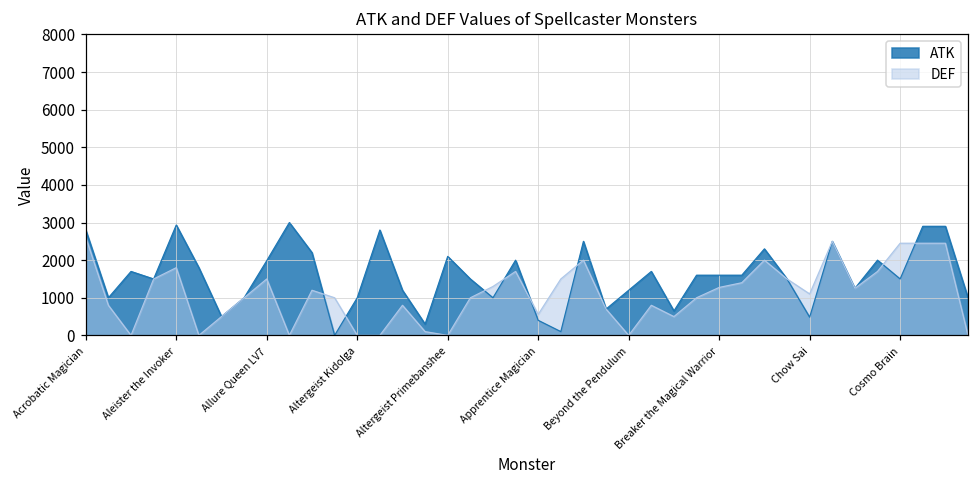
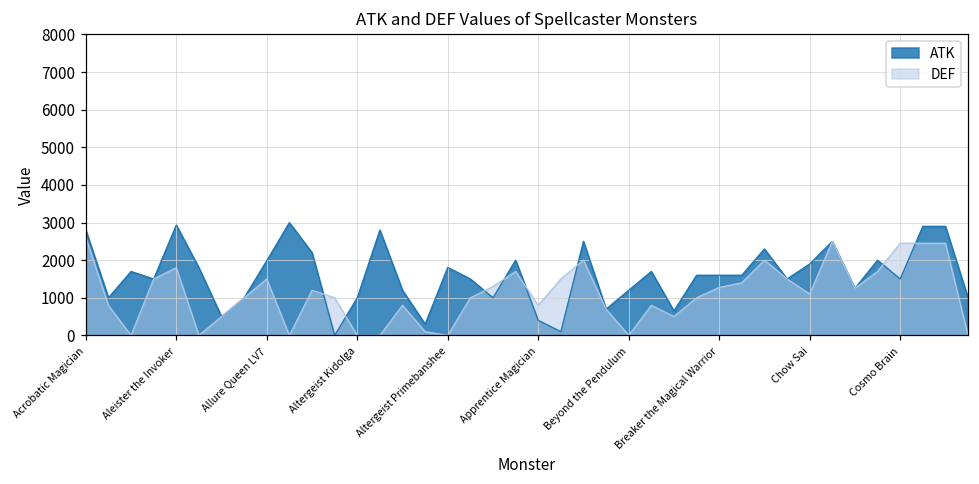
ATK, Altergeist Primebanshee: 2100 -> 1800
DEF, Apprentice Magician: 600 -> 800
ATK, Chow Sai: 500 -> 1900
